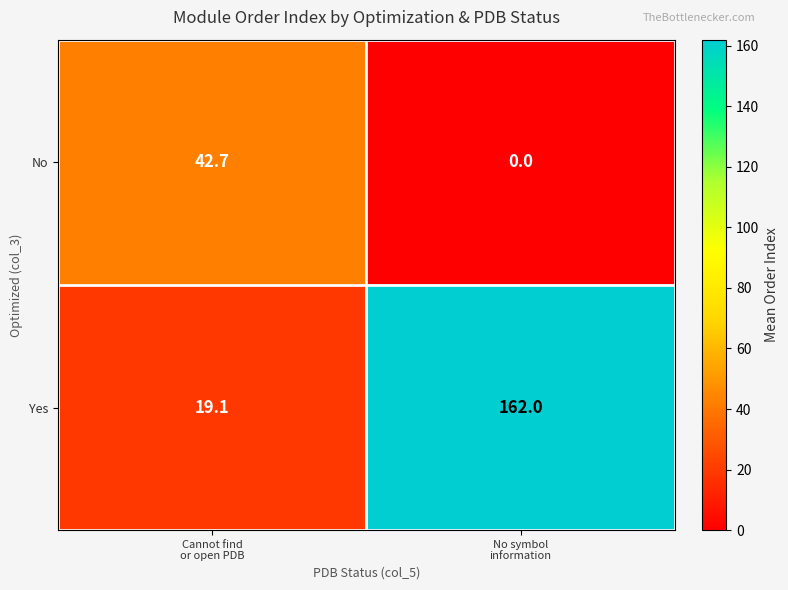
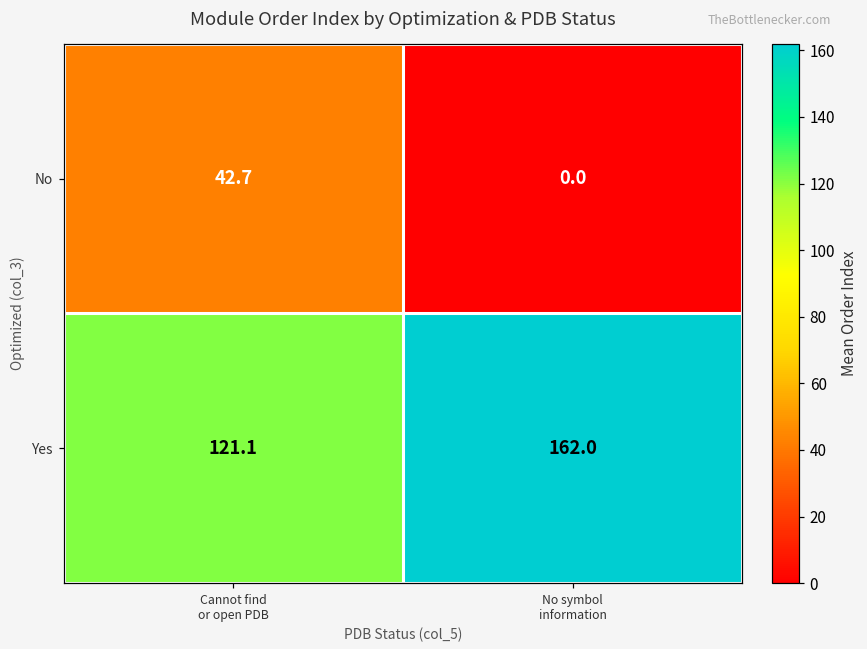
Yes, Cannot find or open PDB: 19.1 -> 121.1
